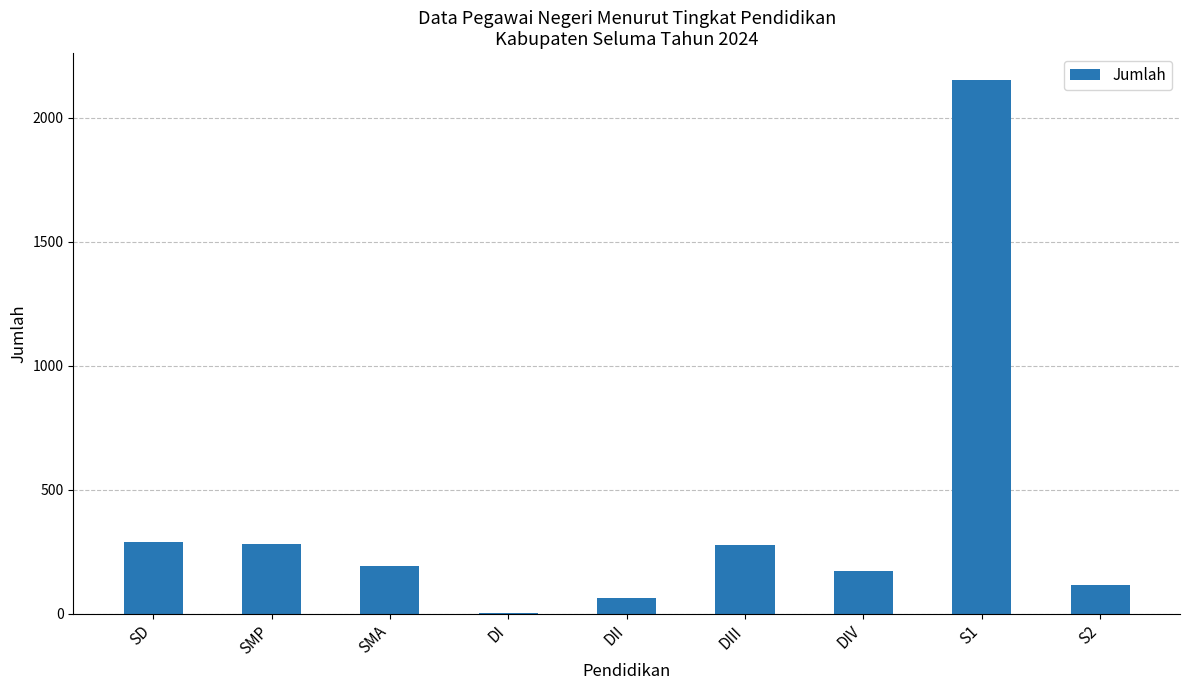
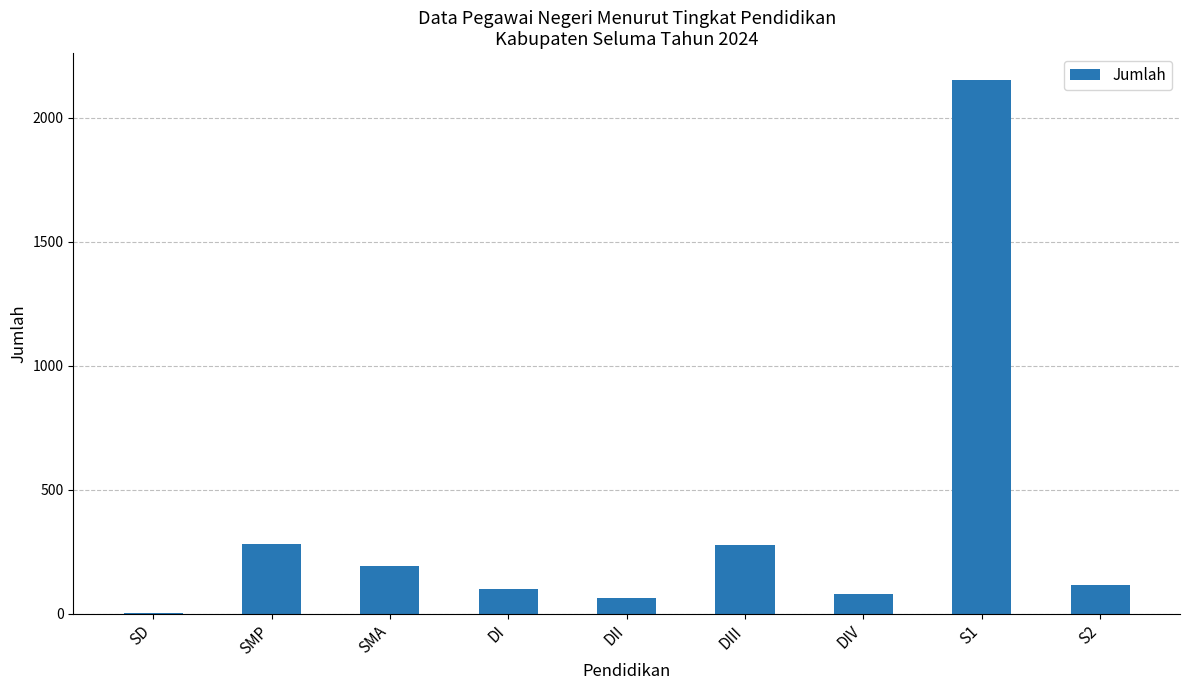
SD: 290 -> 0
DI: 0 -> 100
DIV: 170 -> 80
